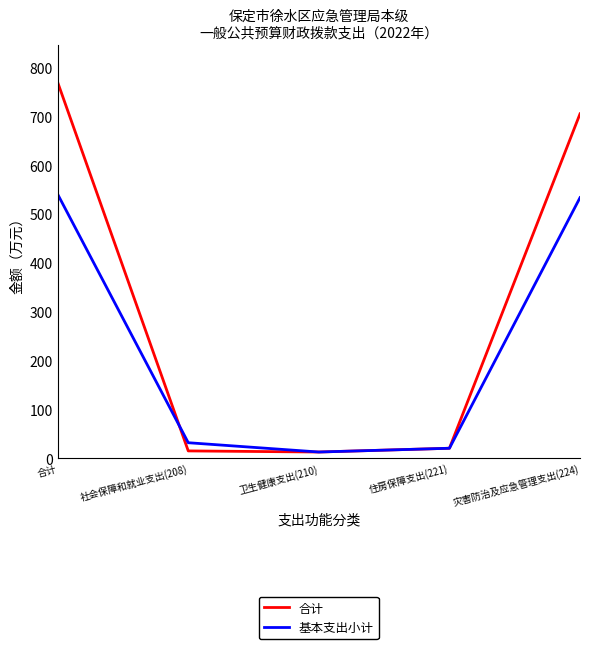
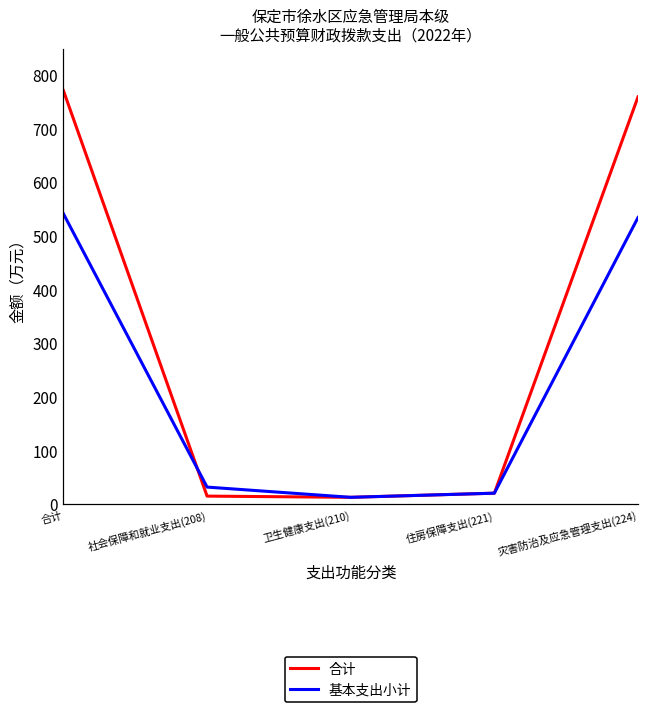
合计, 灾害防治及应急管理支出(224): 710 -> 760
